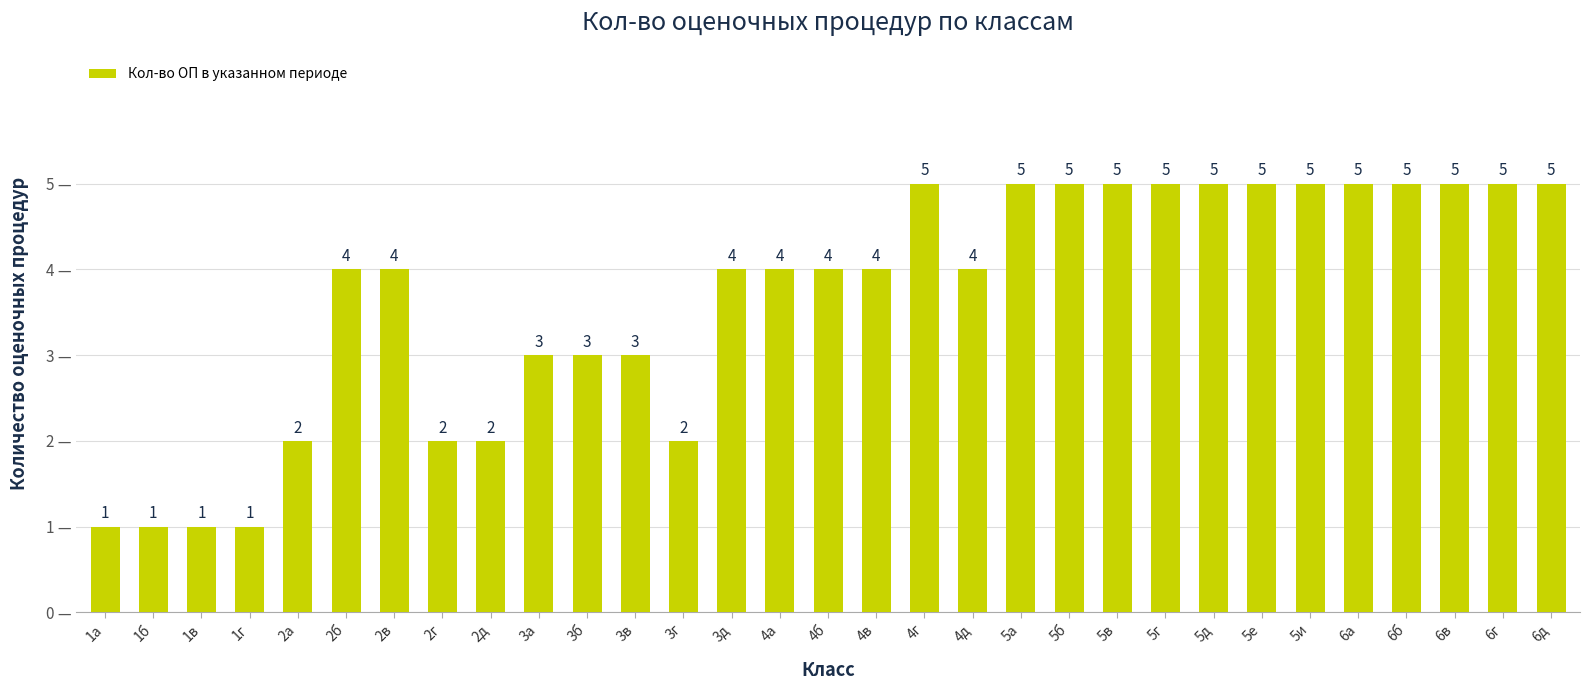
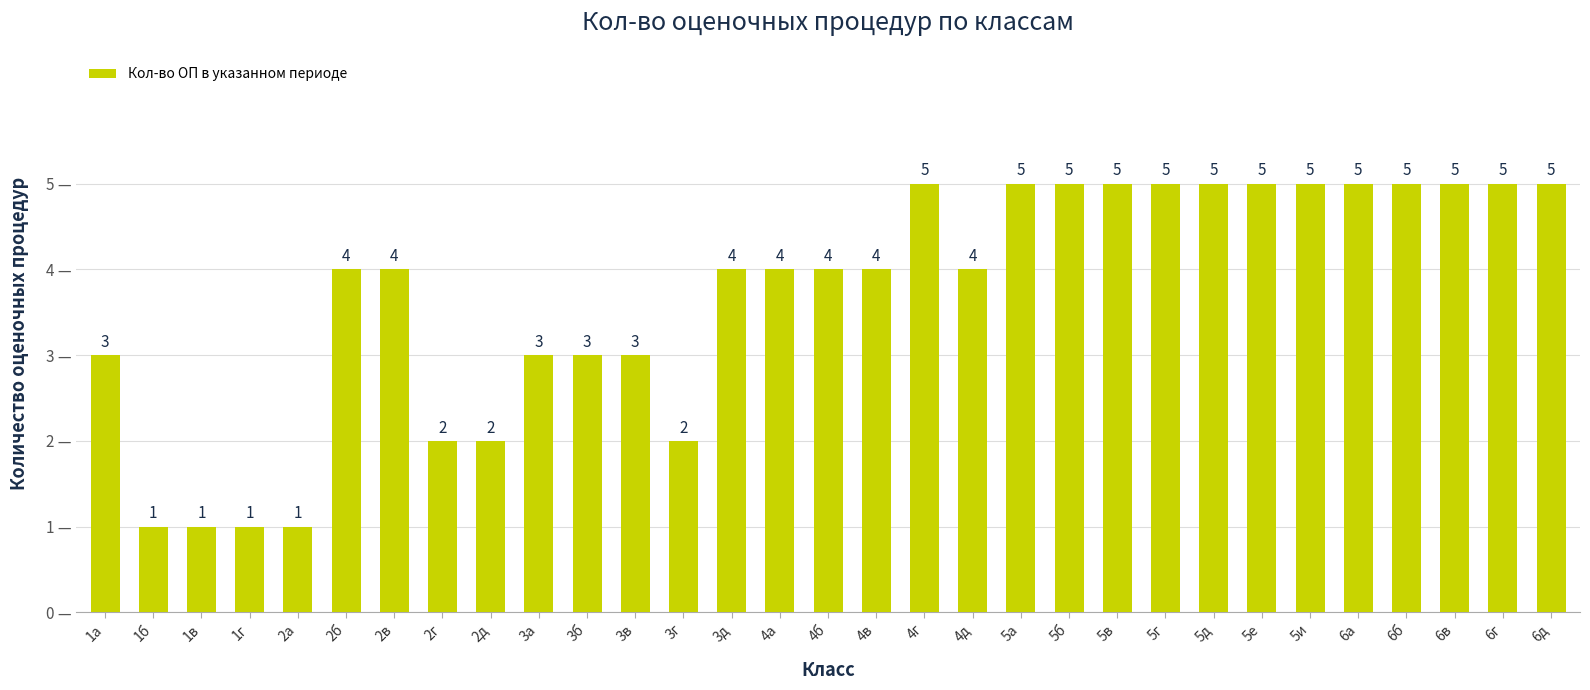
1а: 1 -> 3
2а: 2 -> 1
